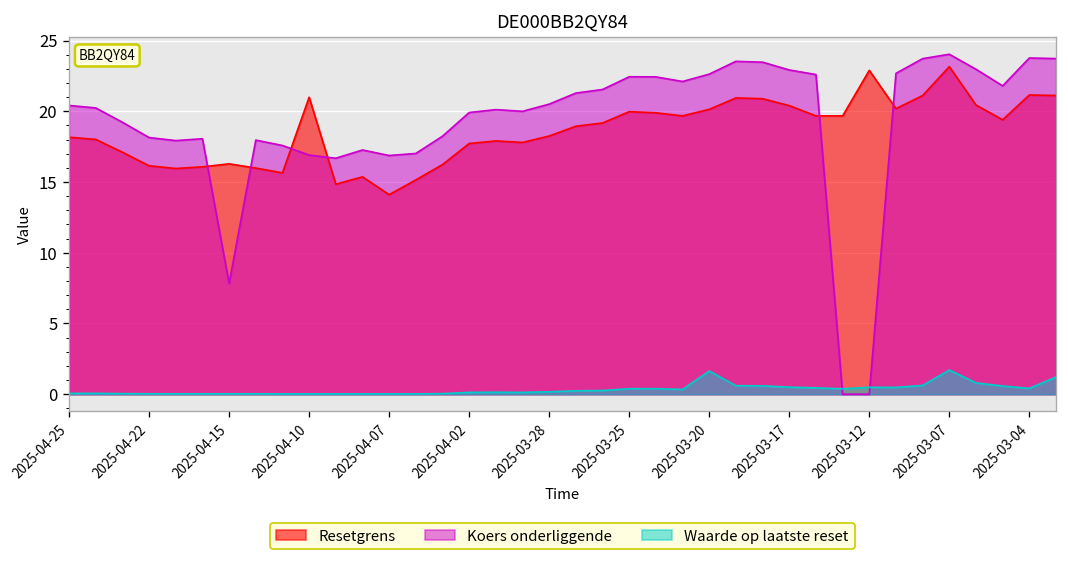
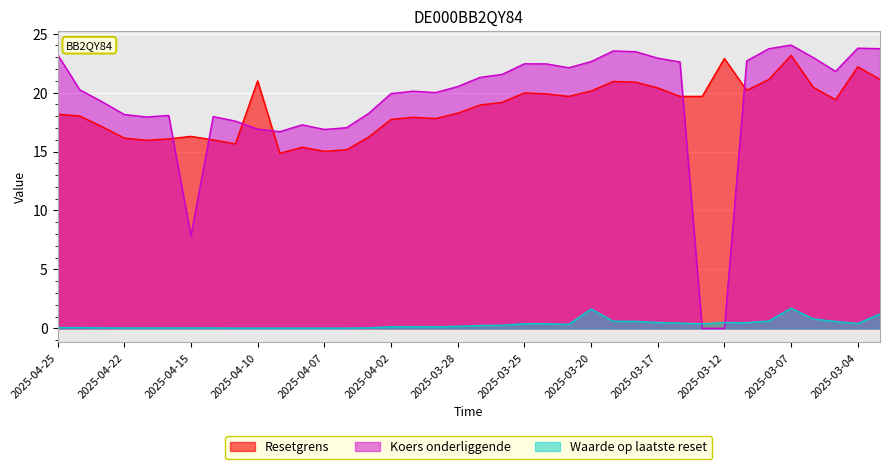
Koers onderliggende, 2025-04-25: 20.4 -> 23.2
Resetgrens, 2025-04-07: 14.1 -> 15.0
Resetgrens, 2025-03-04: 21.2 -> 22.2
